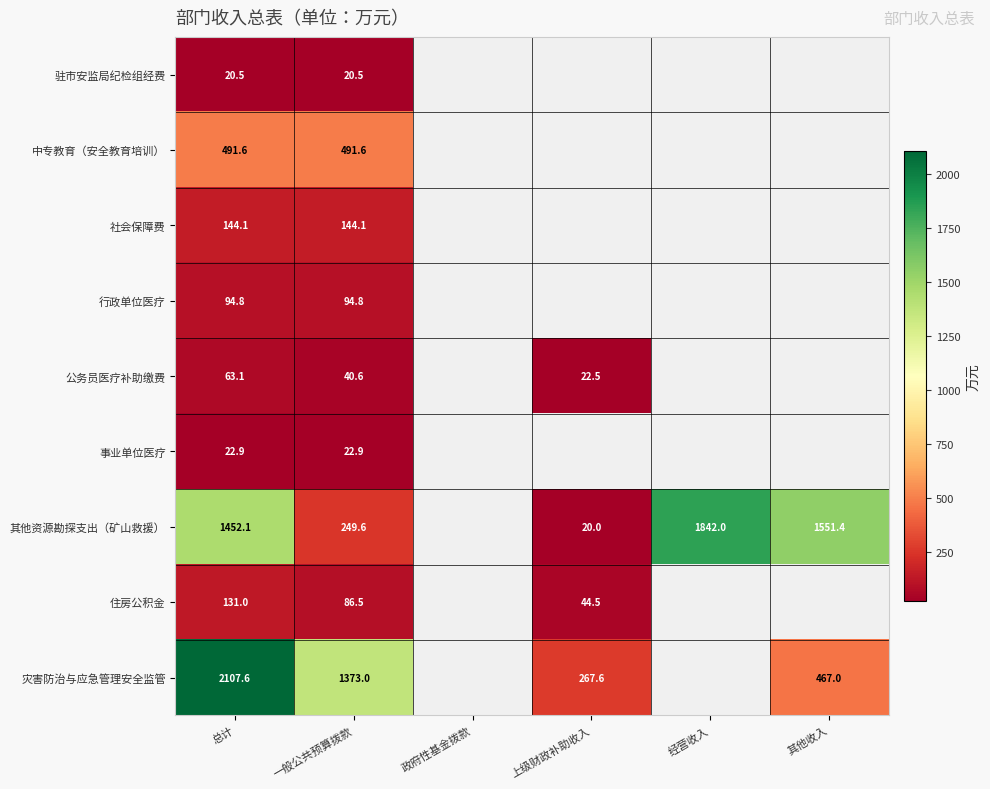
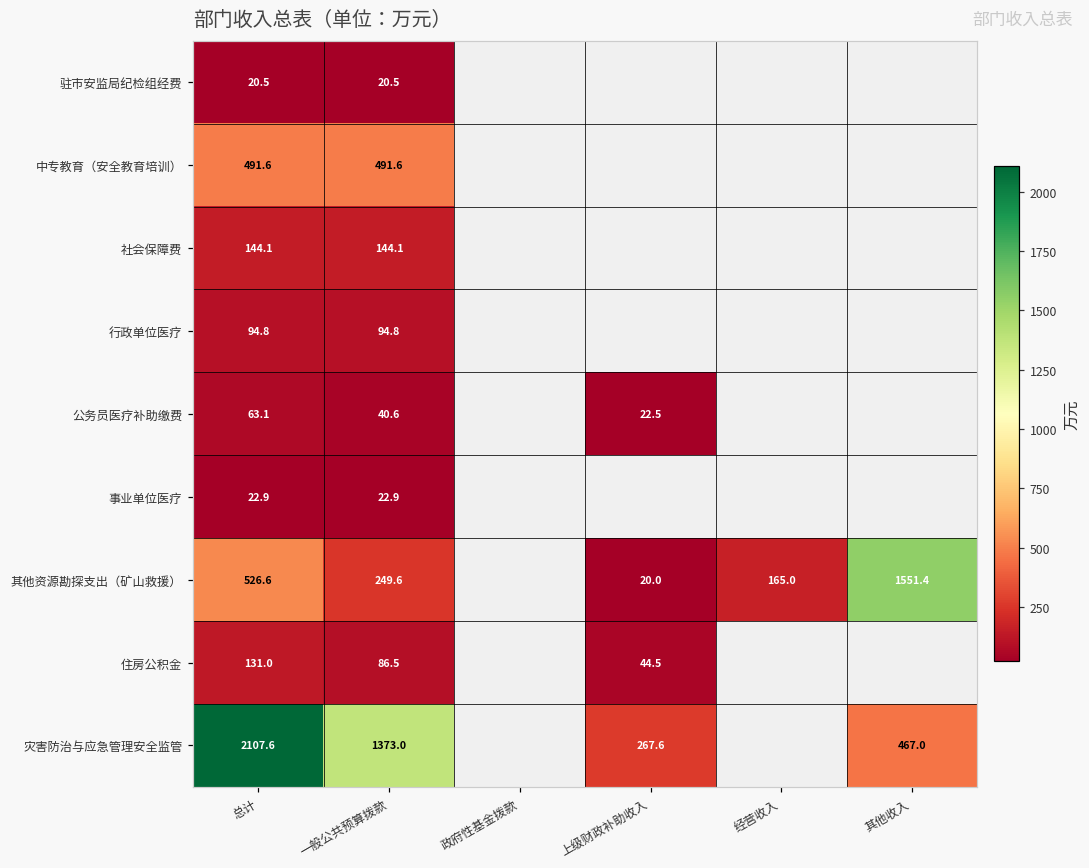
其他资源勘探支出（矿山救援）, 总计: 1452.1 -> 526.6
其他资源勘探支出（矿山救援）, 经营收入: 1842.0 -> 165.0
